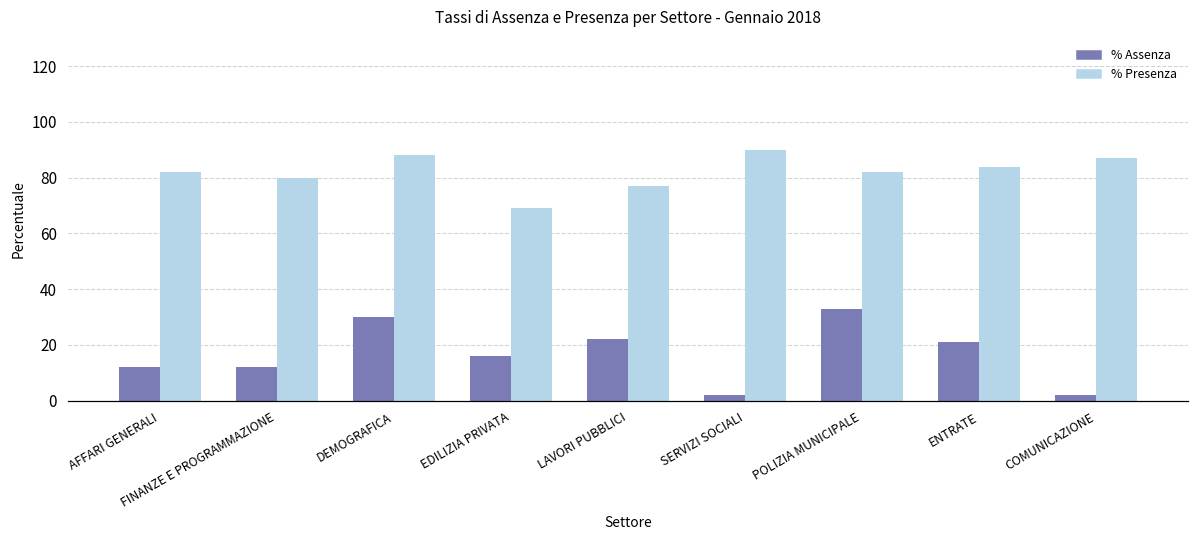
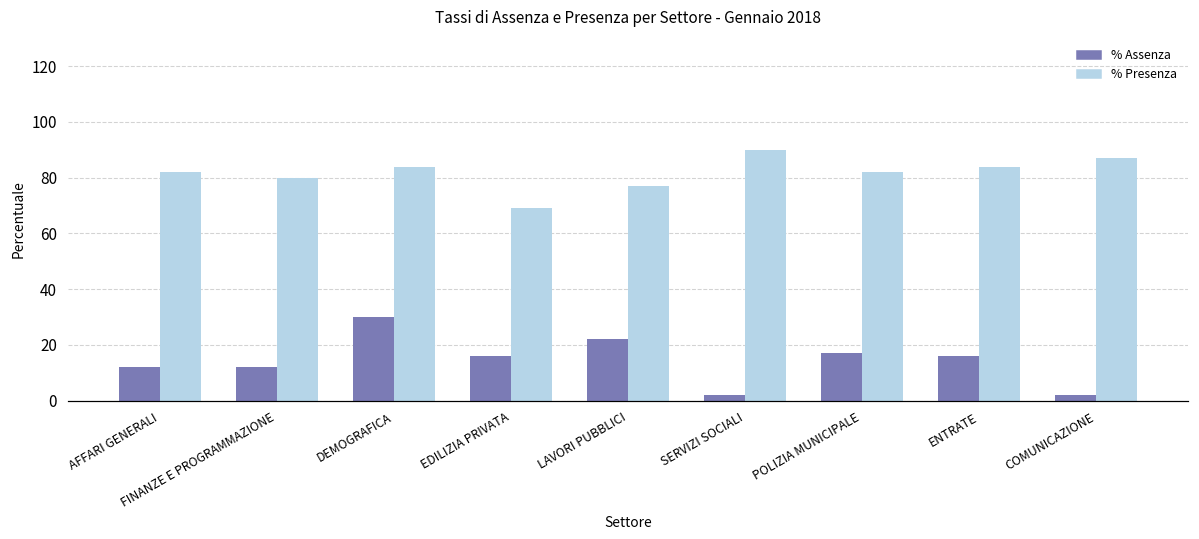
% Presenza, DEMOGRAFICA: 88 -> 84
% Assenza, POLIZIA MUNICIPALE: 33 -> 17
% Assenza, ENTRATE: 21 -> 16
